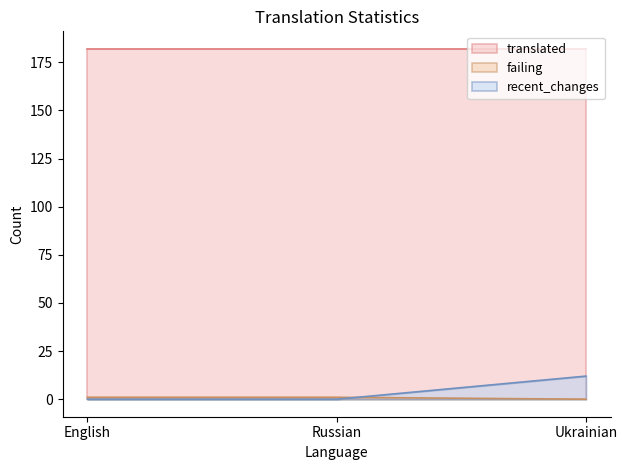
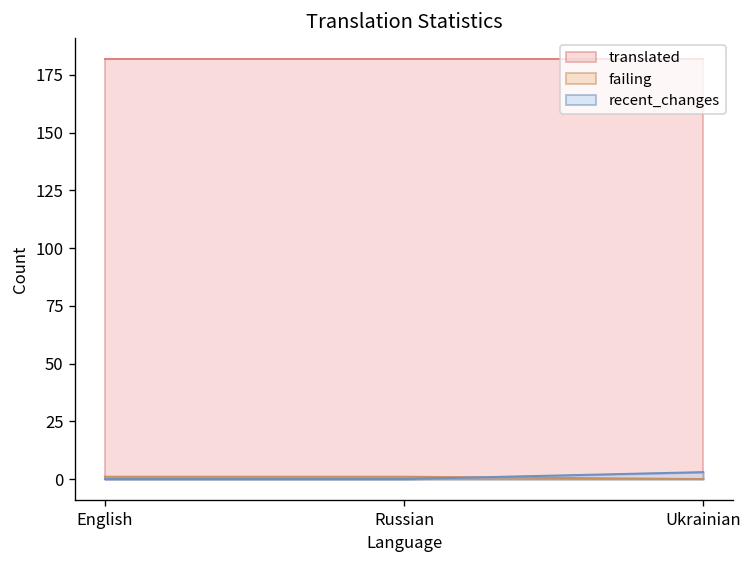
recent_changes, Ukrainian: 12 -> 3
